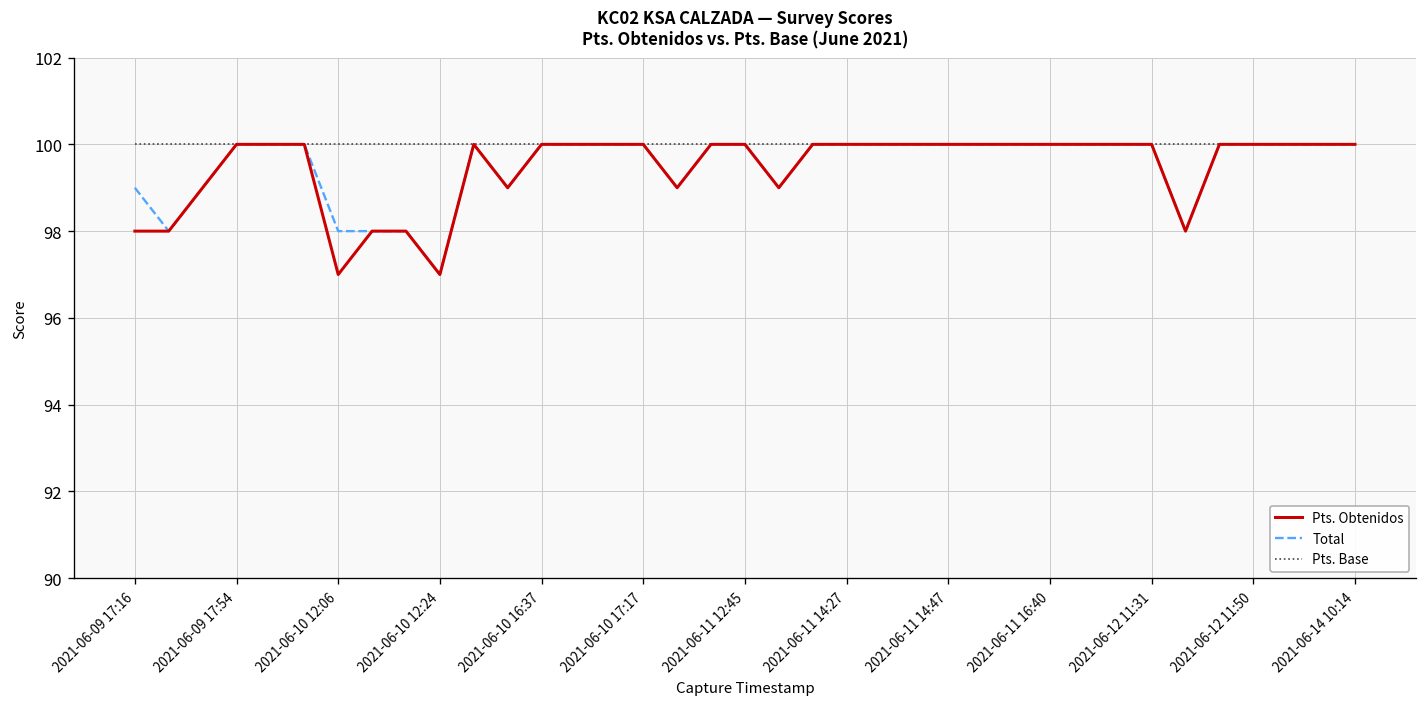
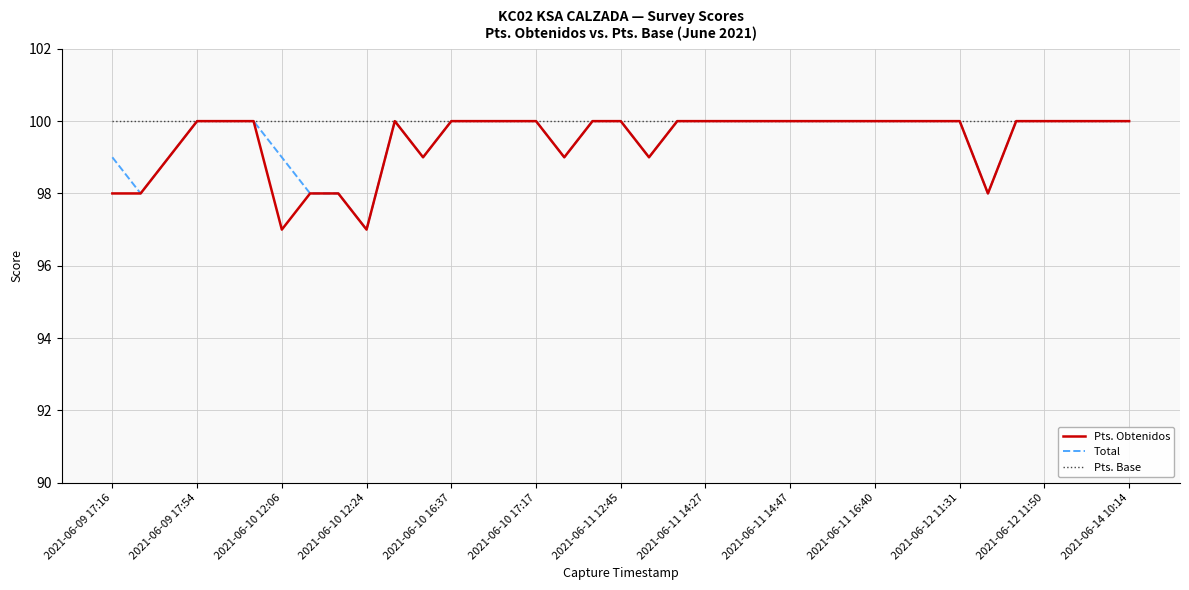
Total, 2021-06-10 12:06: 98 -> 99
